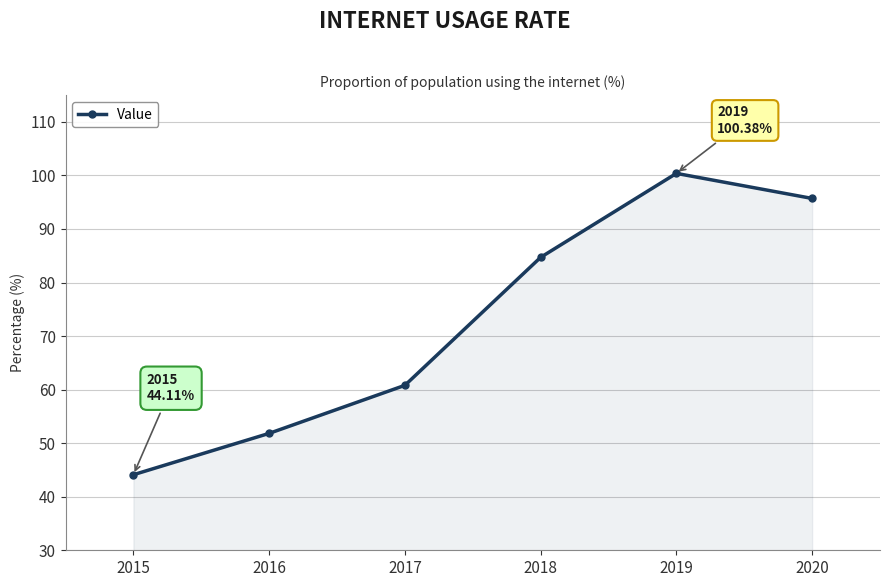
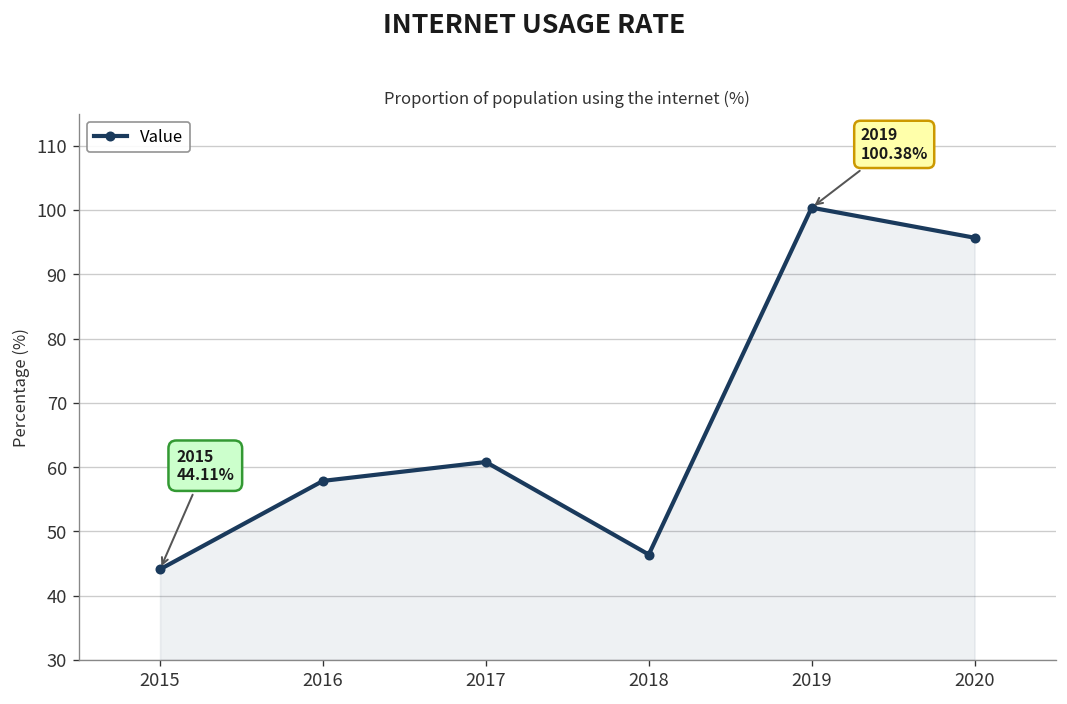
2016: 52 -> 58
2018: 85 -> 46
